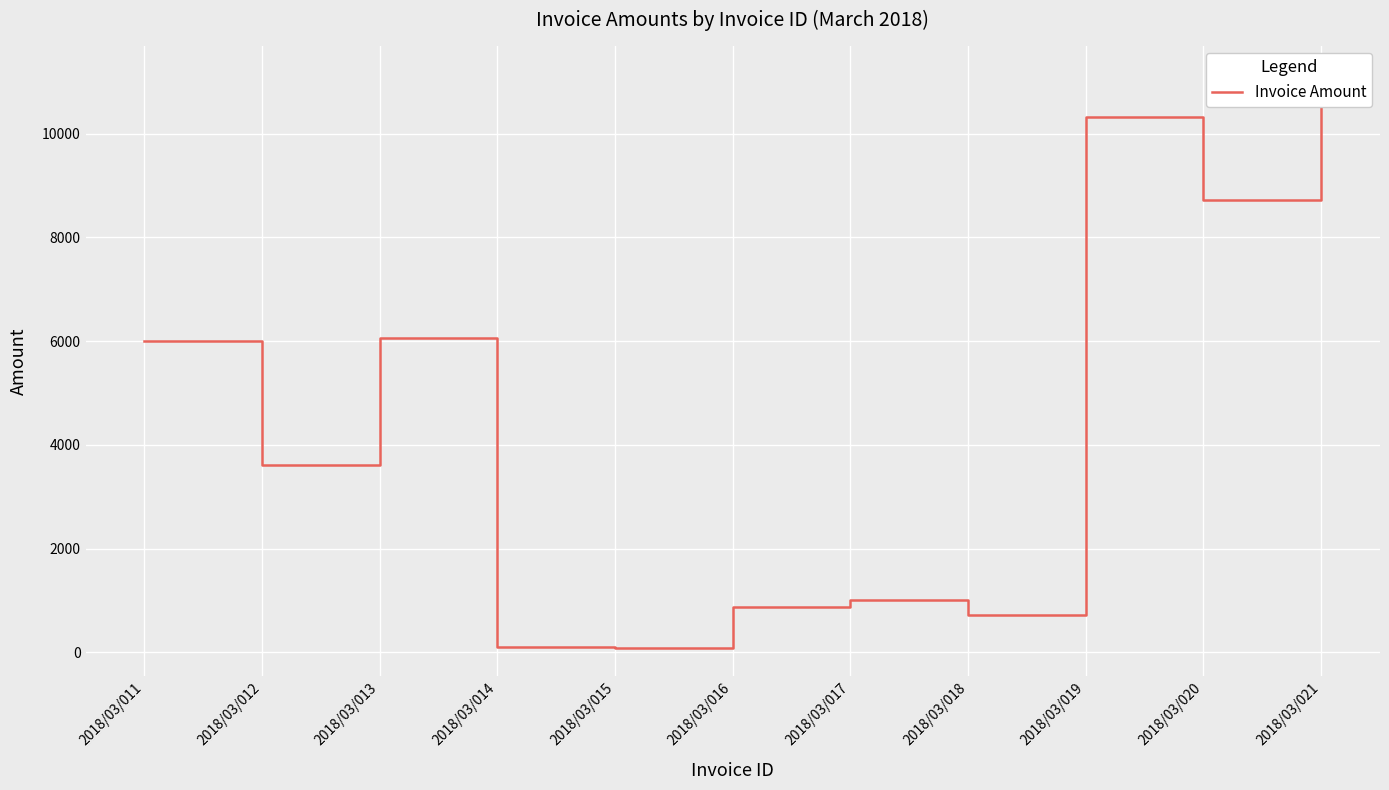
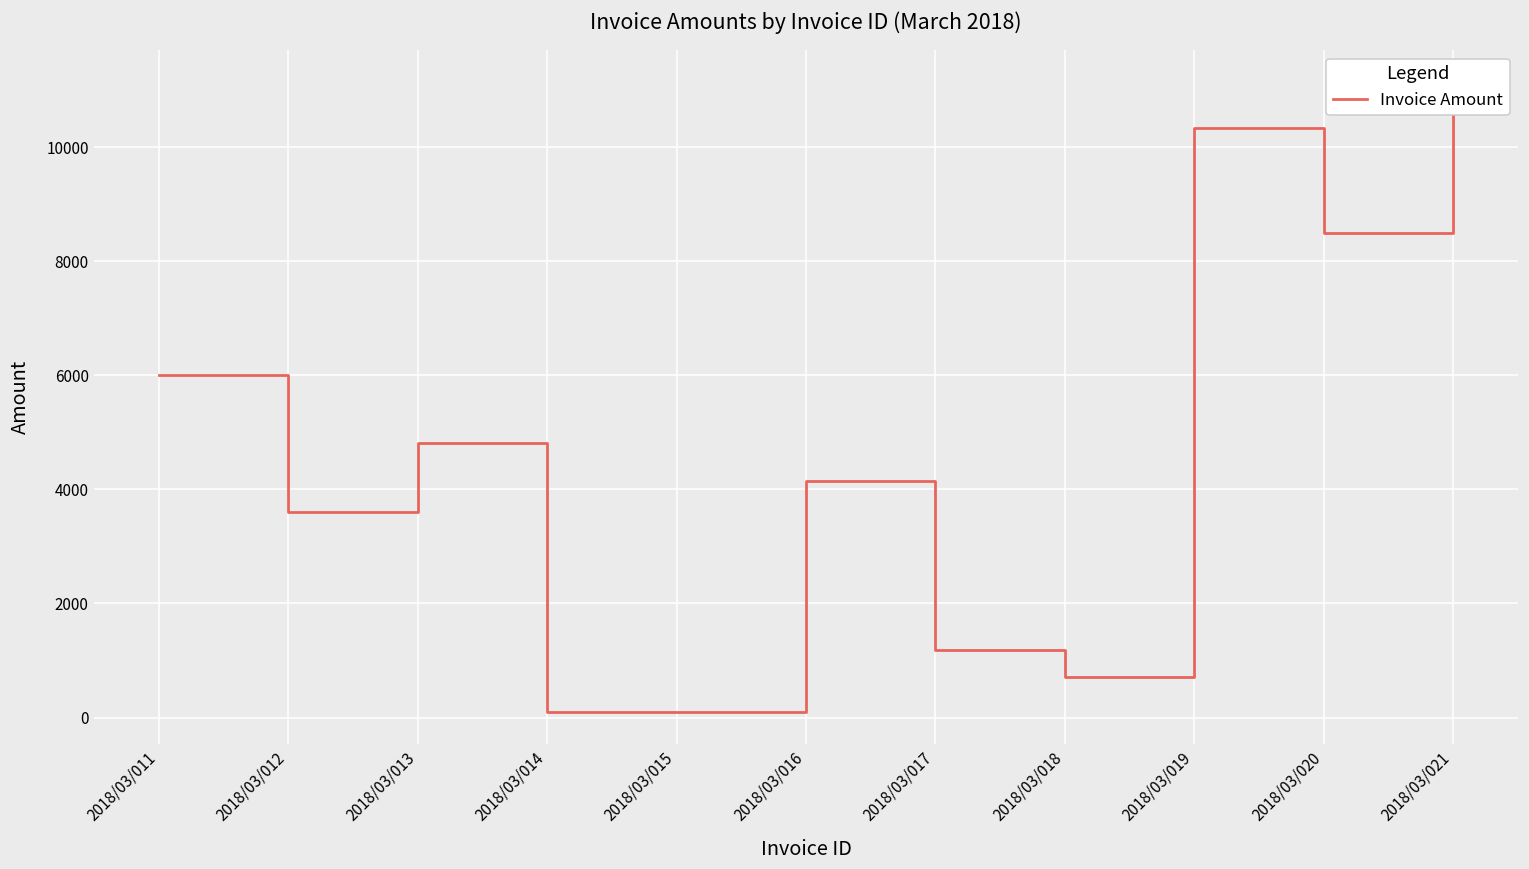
2018/03/013: 6100 -> 4800
2018/03/016: 900 -> 4100
2018/03/017: 1000 -> 1200
2018/03/020: 8700 -> 8500
